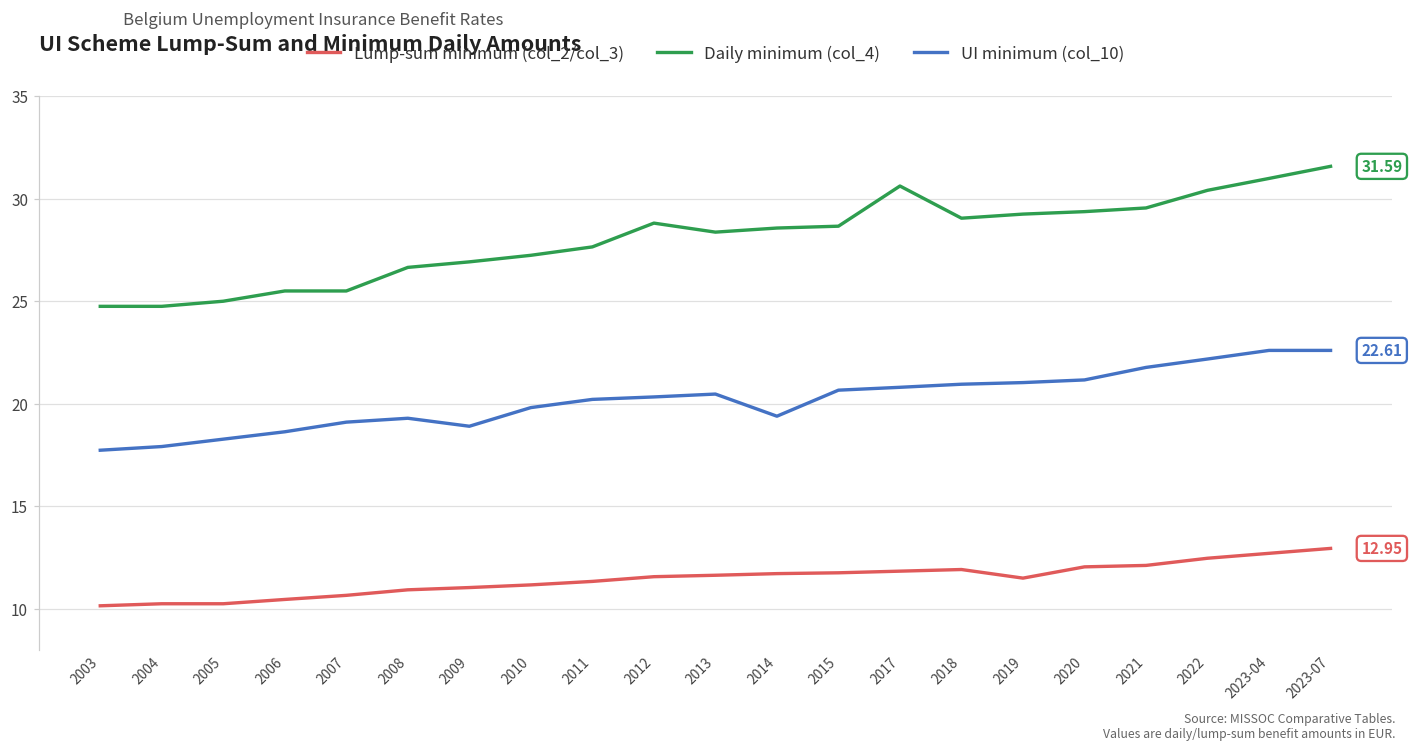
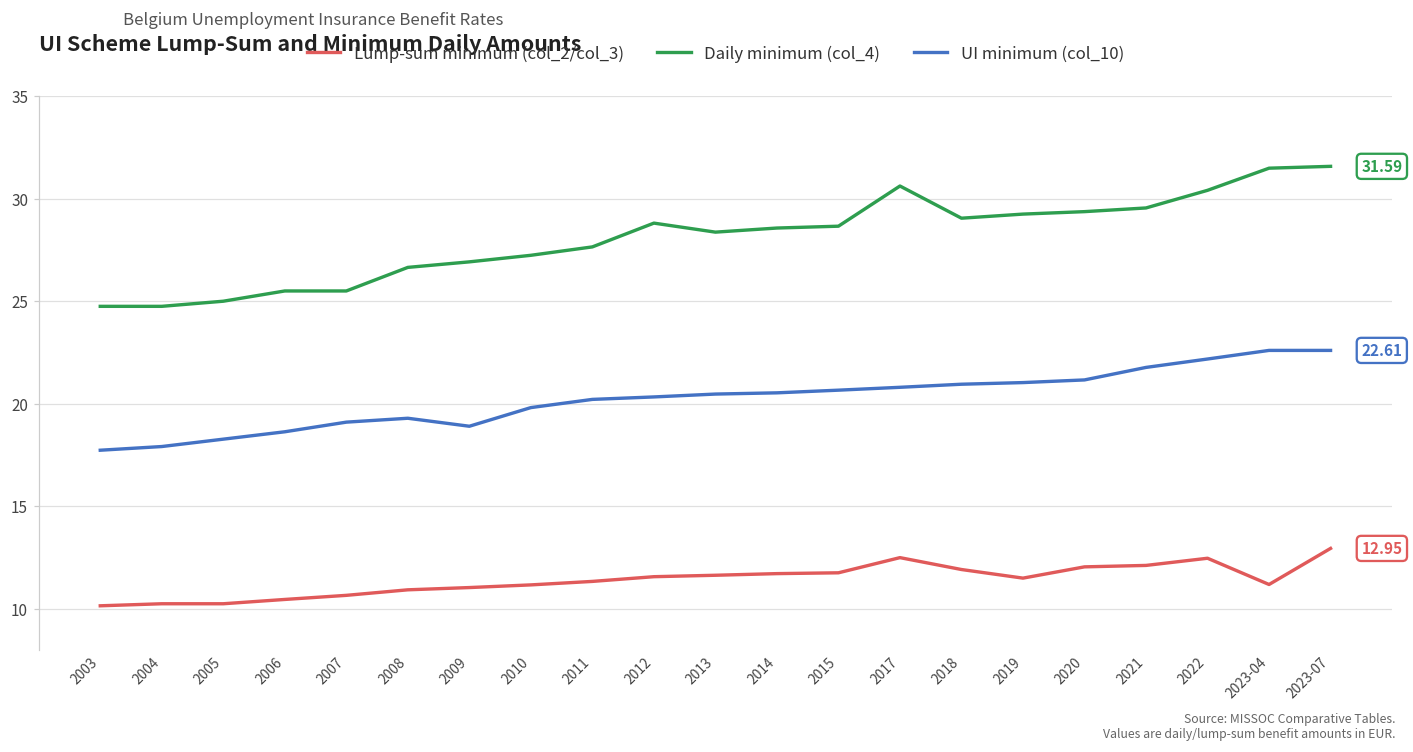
UI minimum (col_10), 2014: 19.4 -> 20.5
Lump-sum minimum (col_2/col_3), 2017: 11.8 -> 12.5
Lump-sum minimum (col_2/col_3), 2023-04: 12.7 -> 11.2
Daily minimum (col_4), 2023-04: 31.0 -> 31.5
